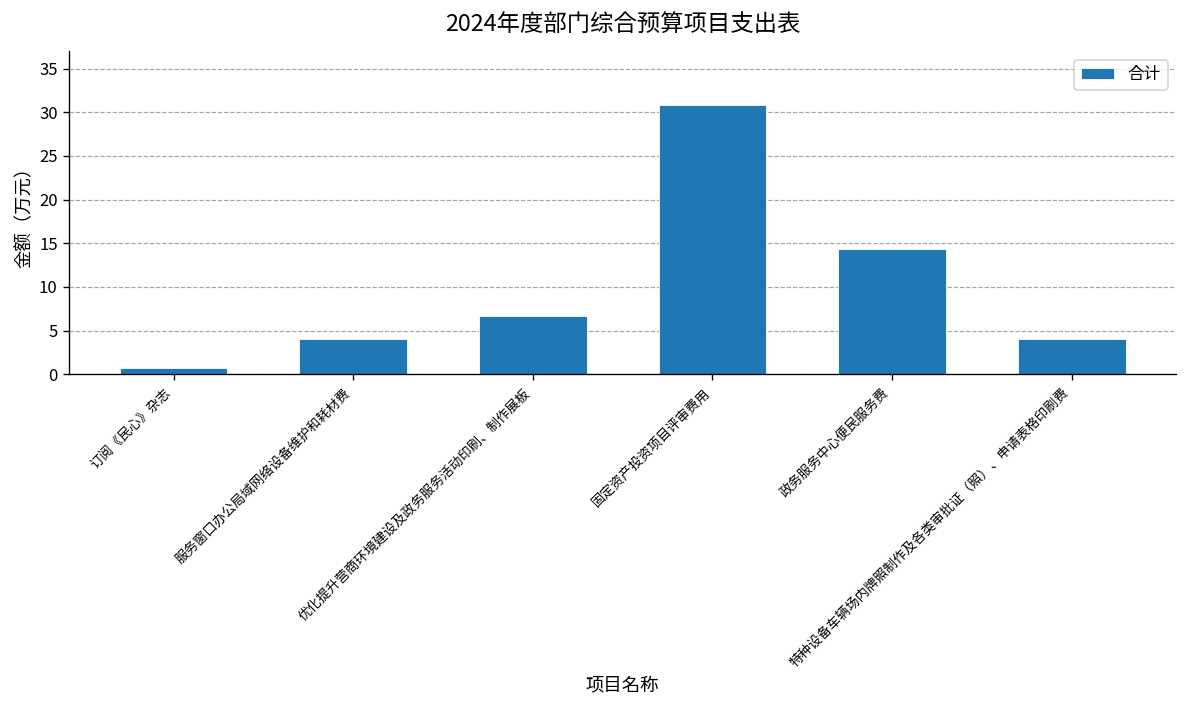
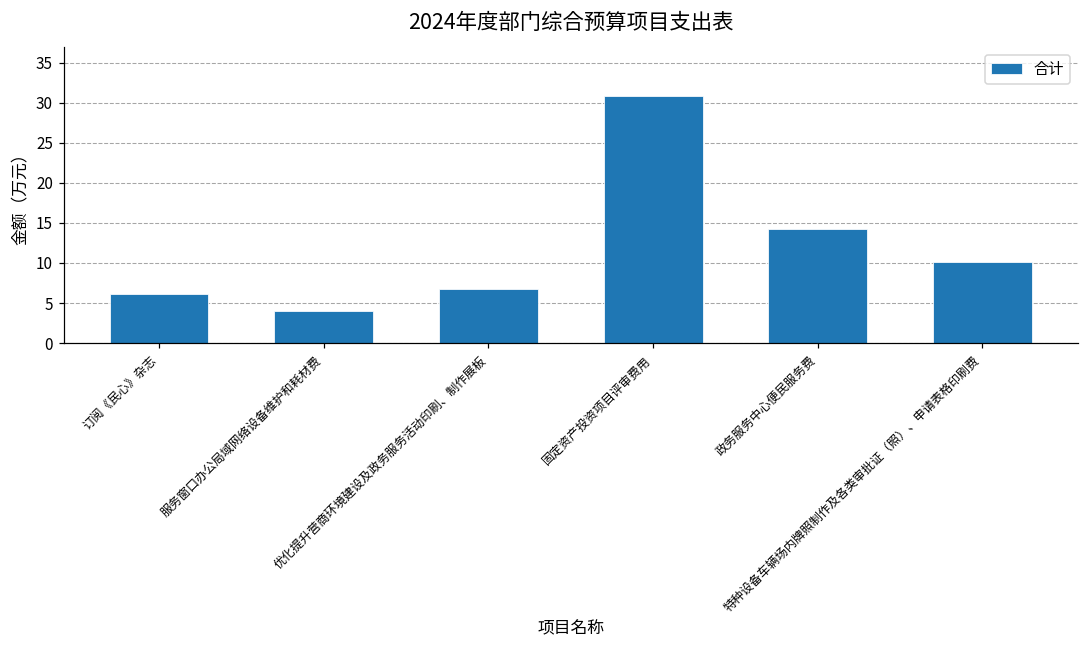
订阅《民心》杂志: 1 -> 6
特种设备车辆场内牌照制作及各类审批证（照）、申请表格印刷费: 4 -> 10
